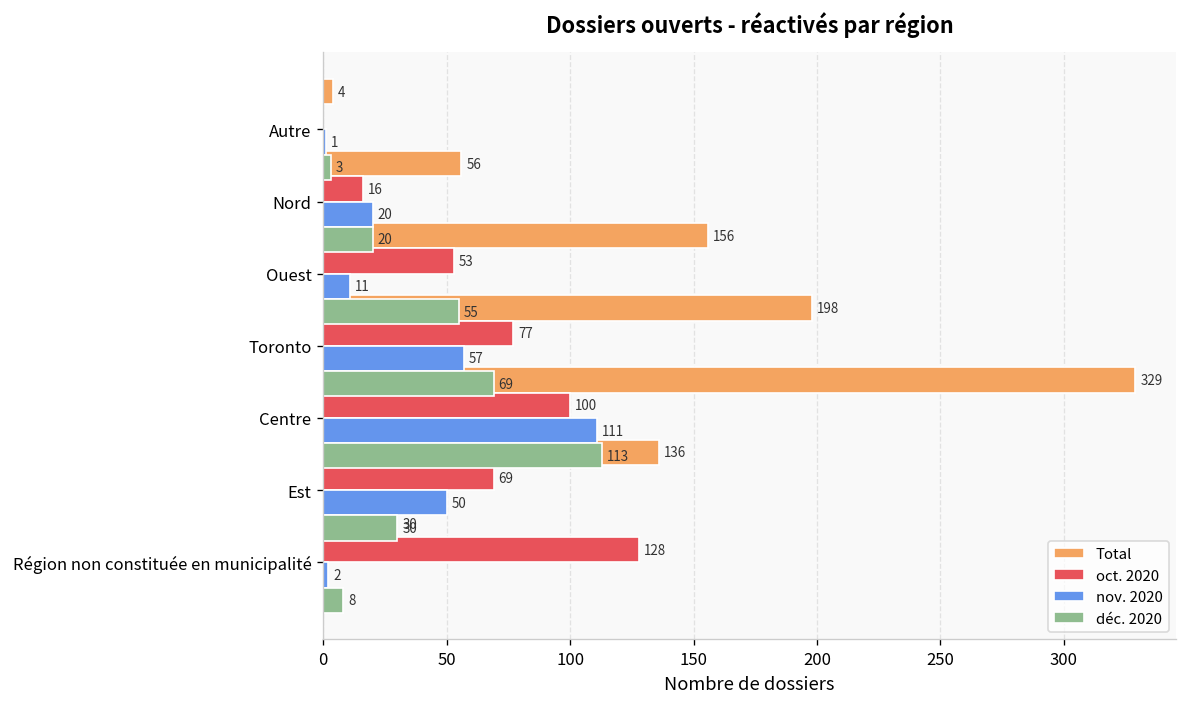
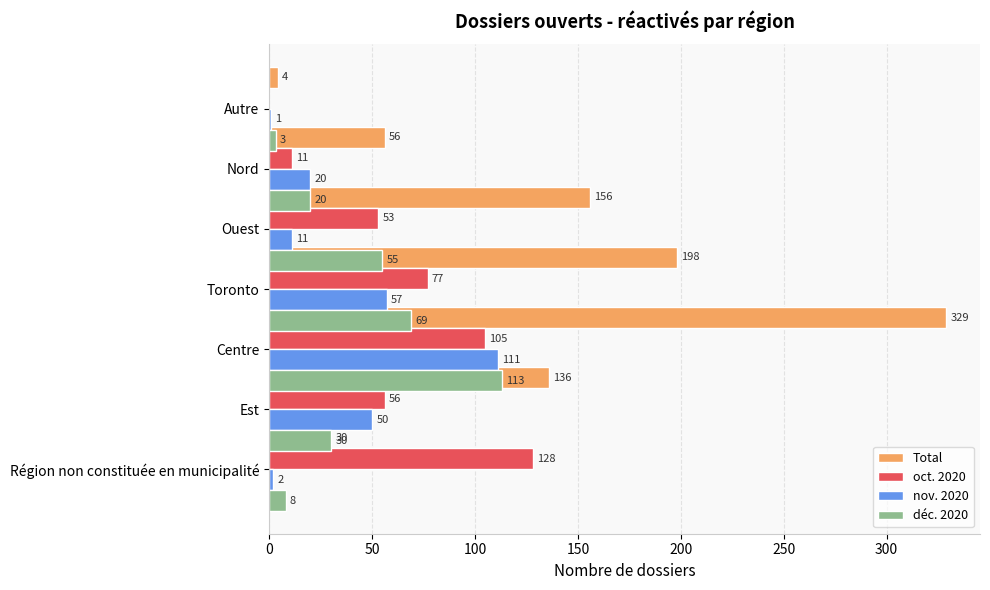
oct. 2020, Nord: 16 -> 11
oct. 2020, Centre: 100 -> 105
oct. 2020, Est: 69 -> 56
